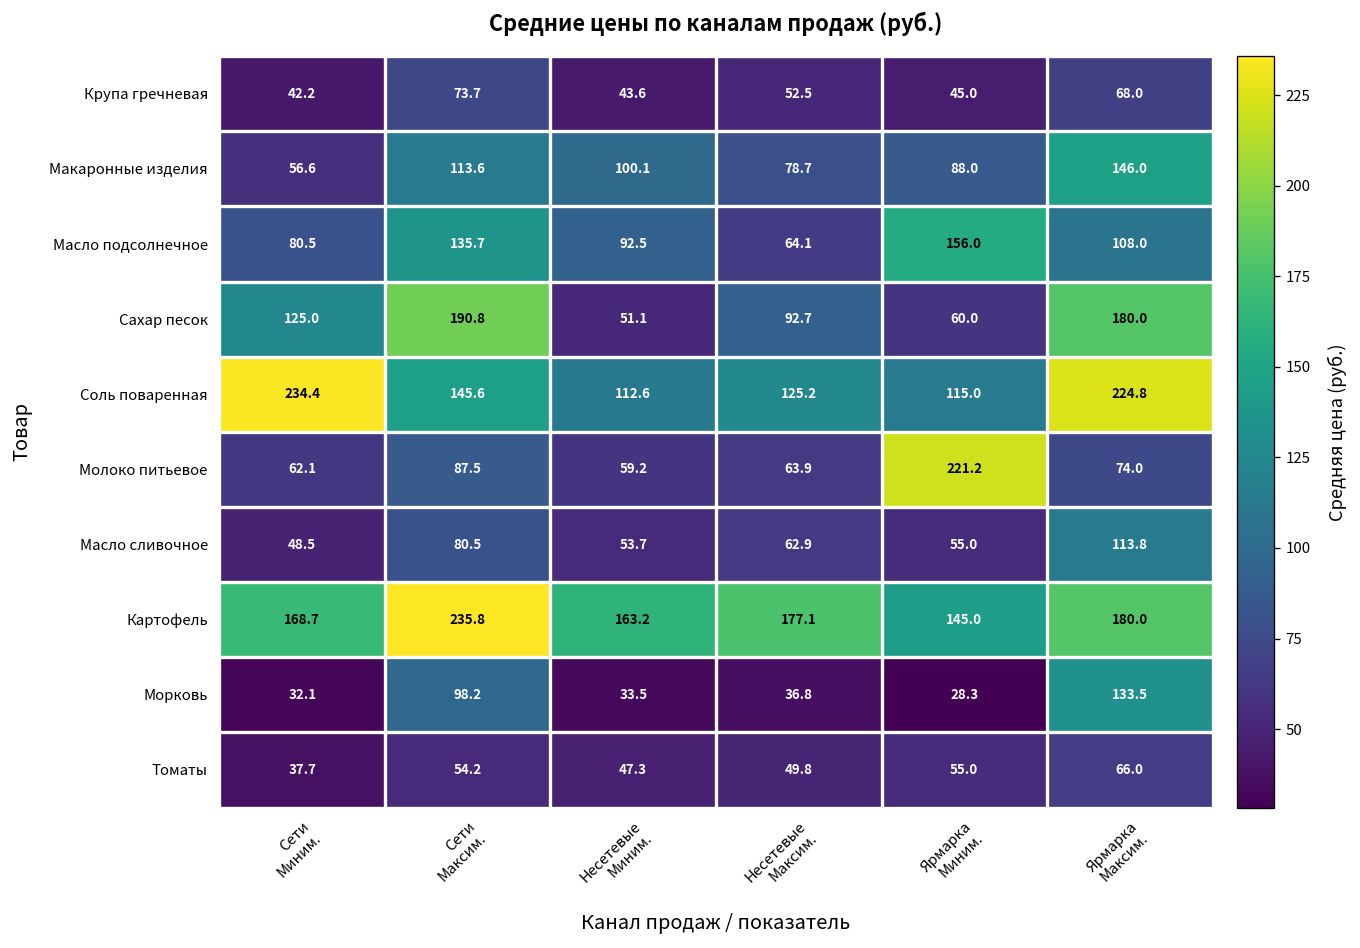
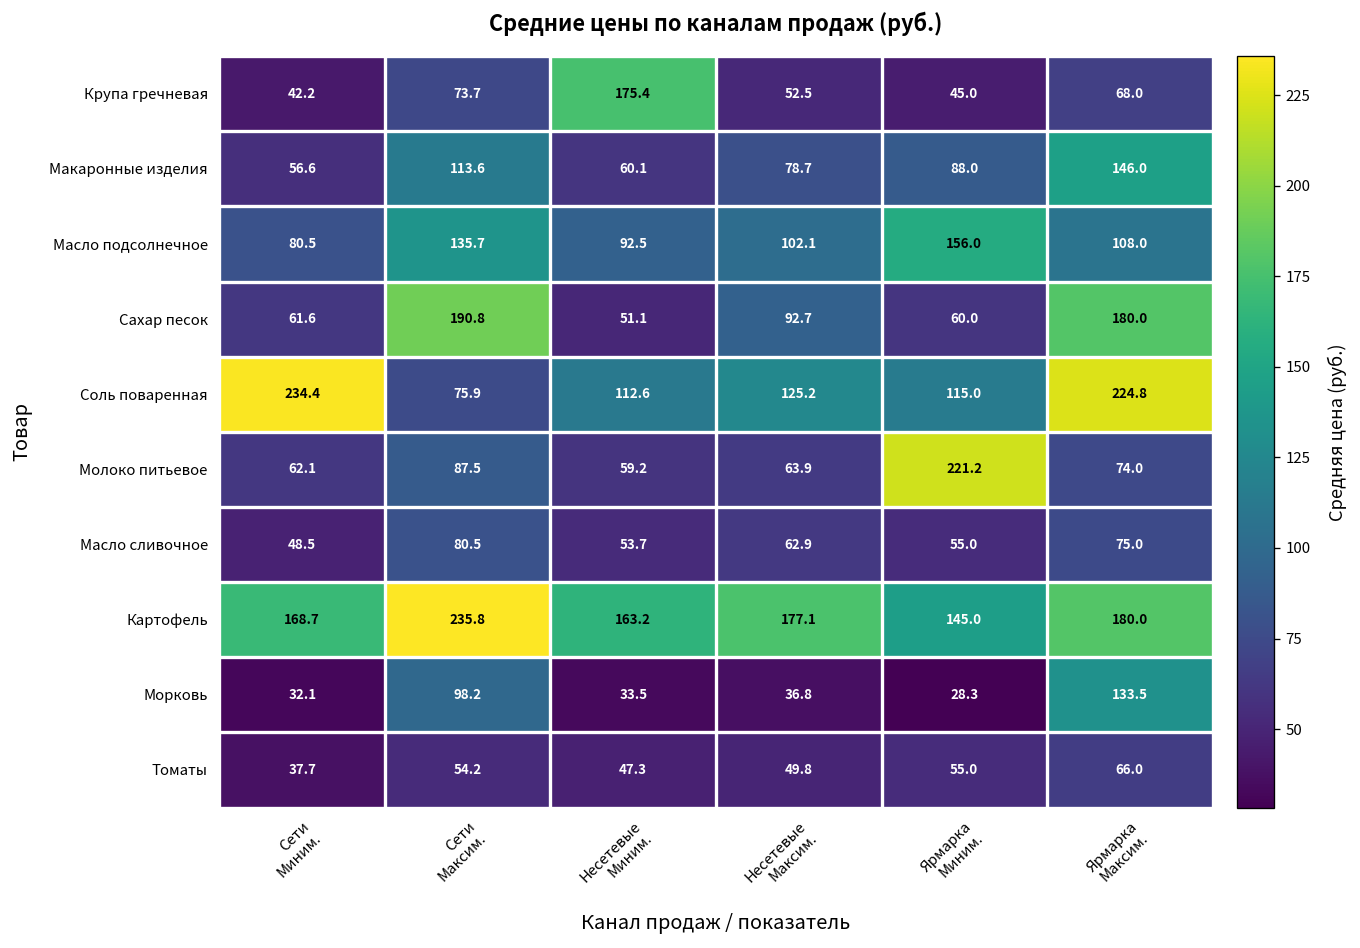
Крупа гречневая, Несетевые Миним.: 43.6 -> 175.4
Макаронные изделия, Несетевые Миним.: 100.1 -> 60.1
Масло подсолнечное, Несетевые Максим.: 64.1 -> 102.1
Сахар песок, Сети Миним.: 125.0 -> 61.6
Соль поваренная, Сети Максим.: 145.6 -> 75.9
Масло сливочное, Ярмарка Максим.: 113.8 -> 75.0
